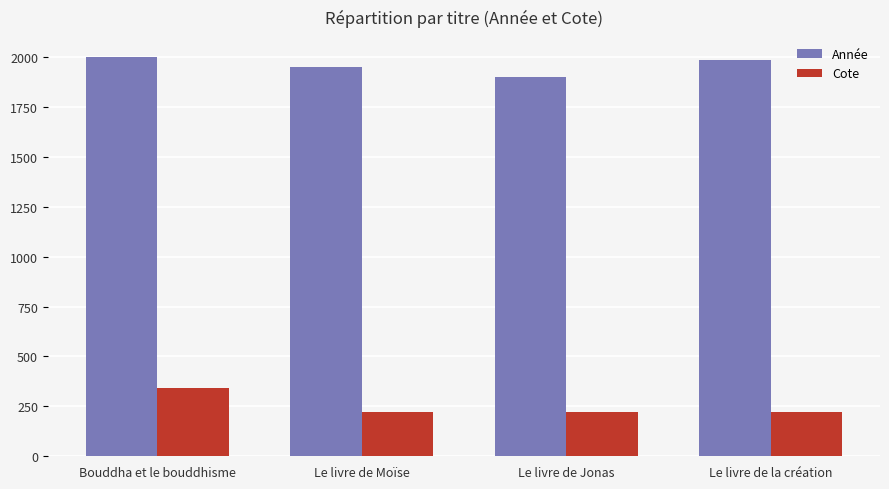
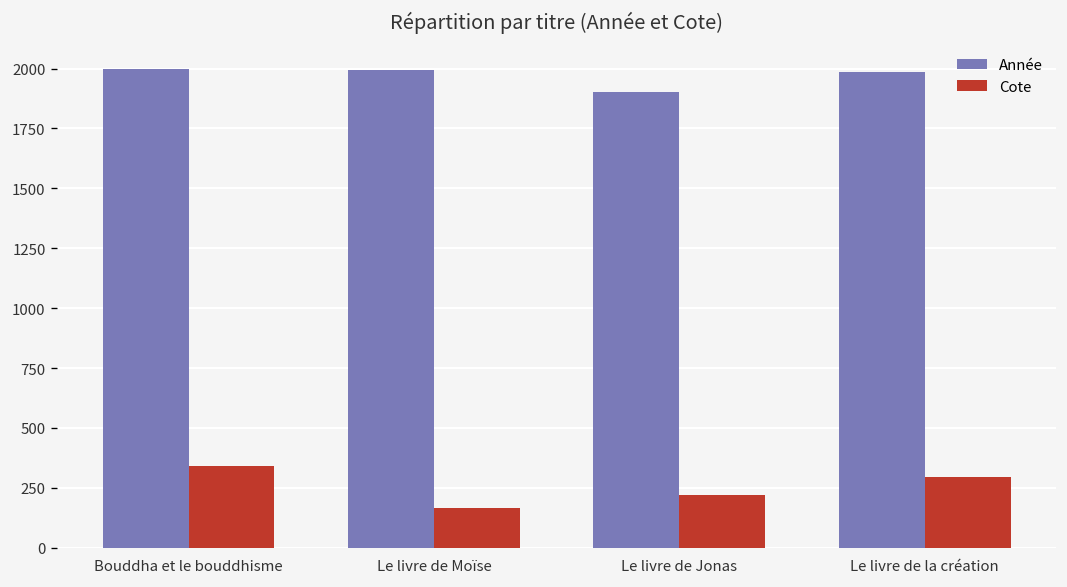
Année, Le livre de Moïse: 1950 -> 1990
Cote, Le livre de Moïse: 220 -> 170
Cote, Le livre de la création: 220 -> 300
